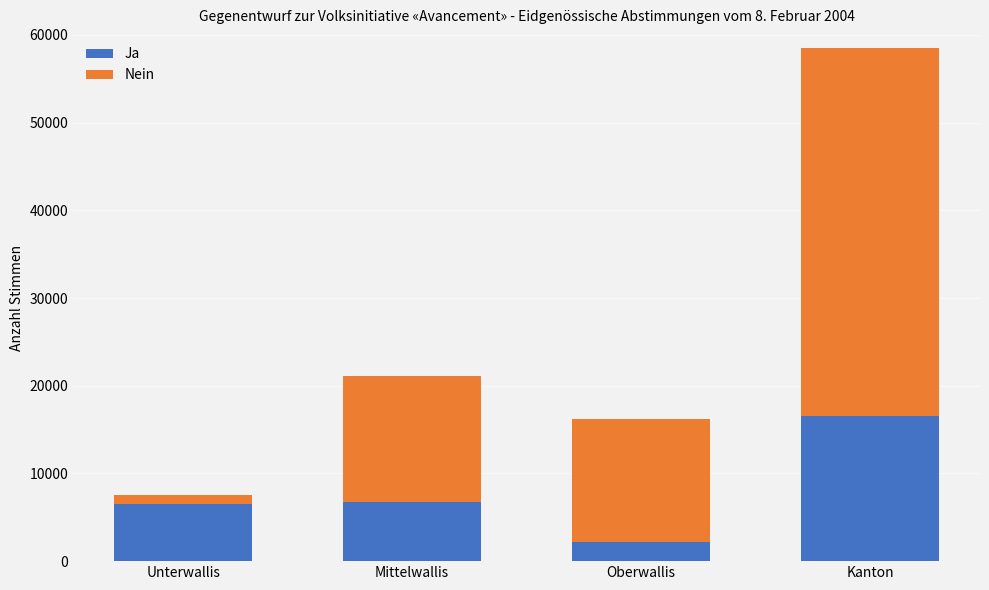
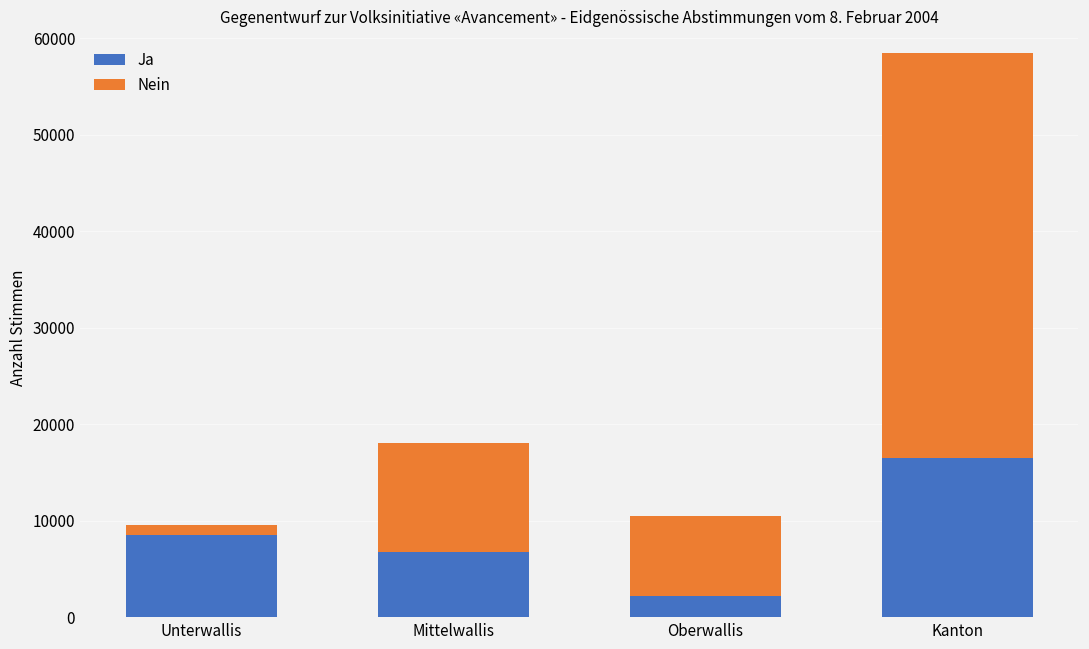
Ja, Unterwallis: 7000 -> 9000
Nein, Mittelwallis: 14000 -> 11000
Nein, Oberwallis: 14000 -> 8000
